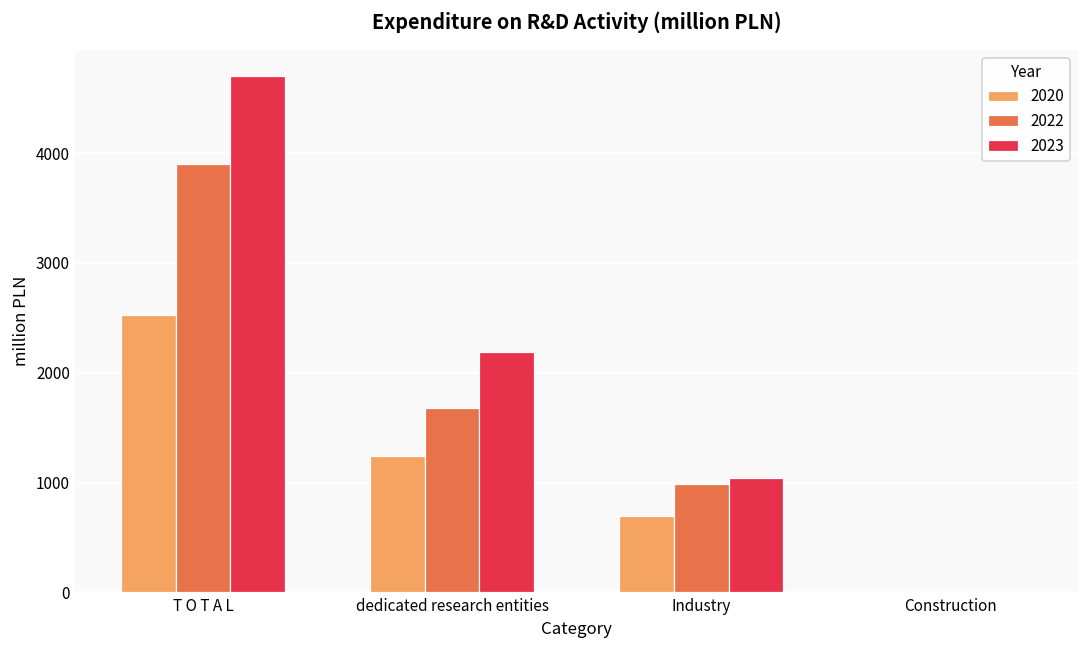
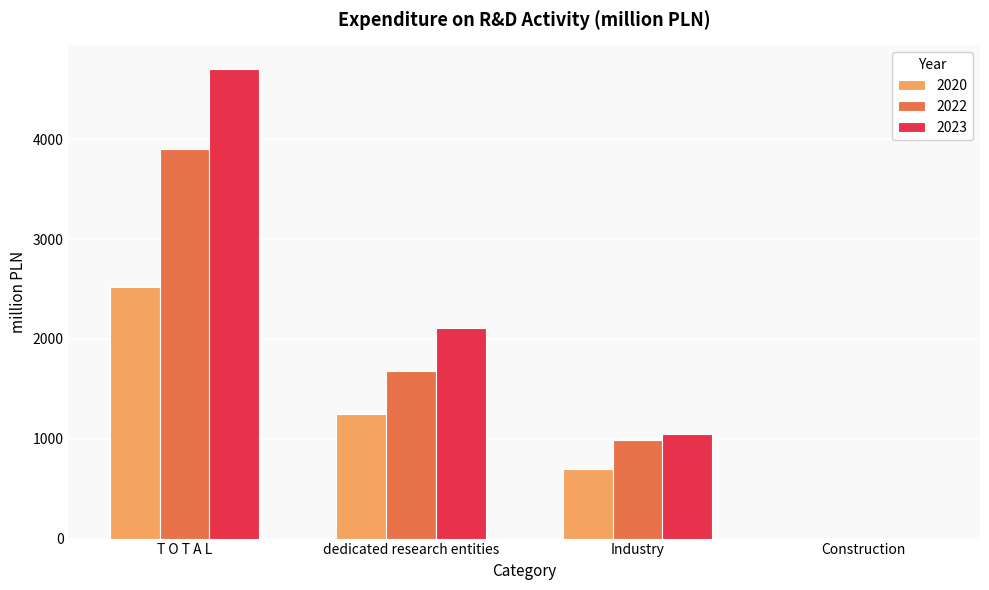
2023, dedicated research entities: 2200 -> 2100
